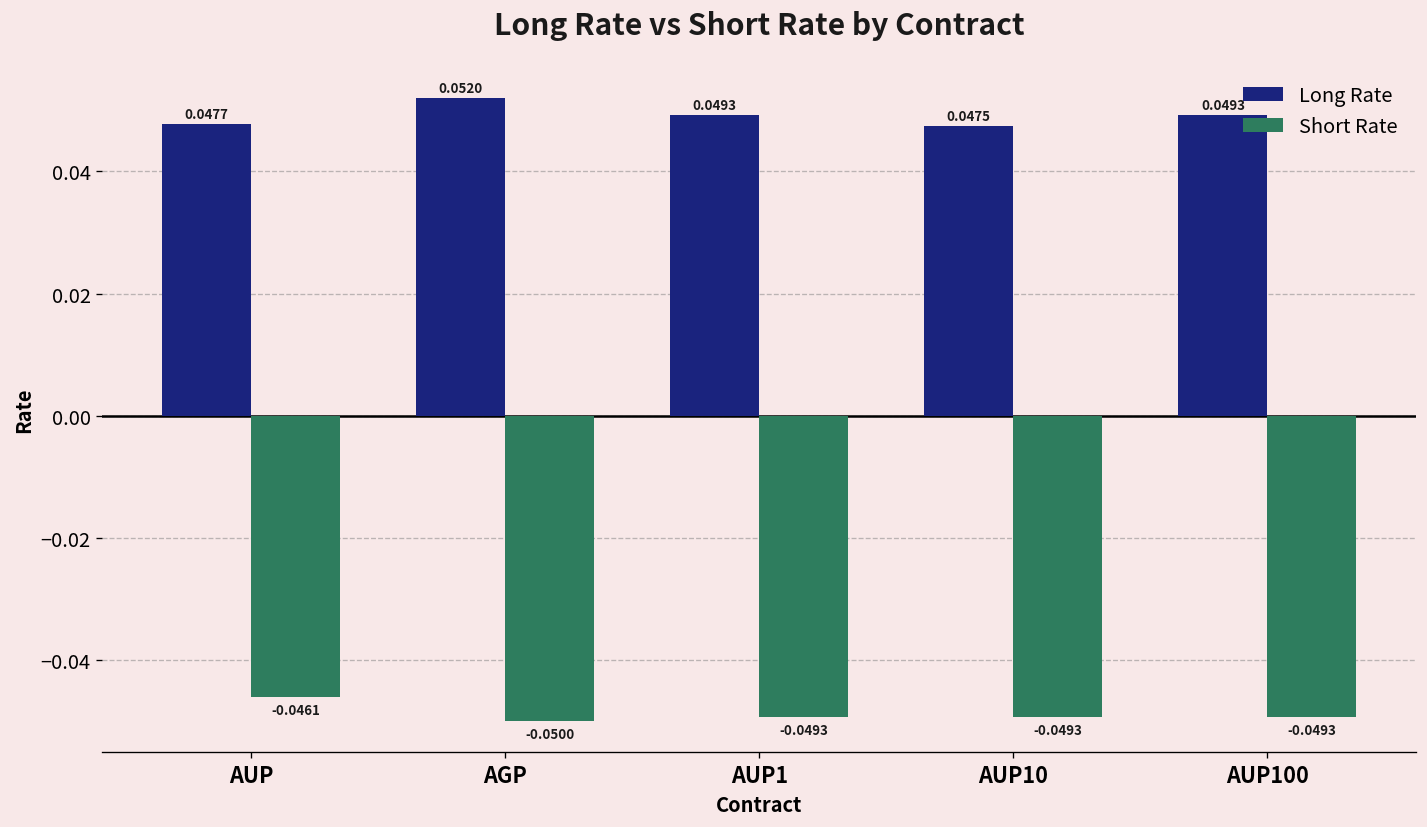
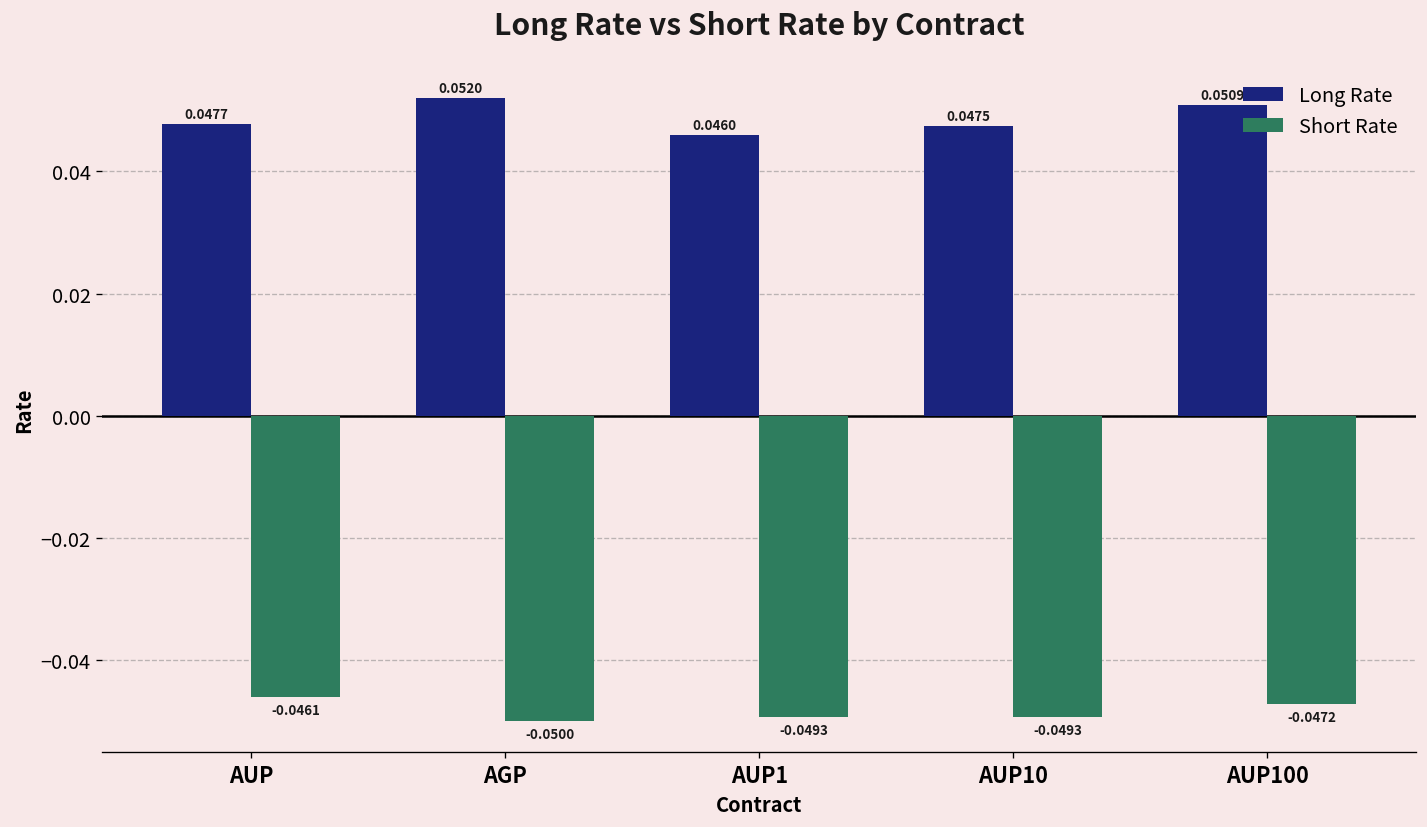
Long Rate, AUP1: 0.0493 -> 0.0460
Long Rate, AUP100: 0.0493 -> 0.0509
Short Rate, AUP100: -0.0493 -> -0.0472
